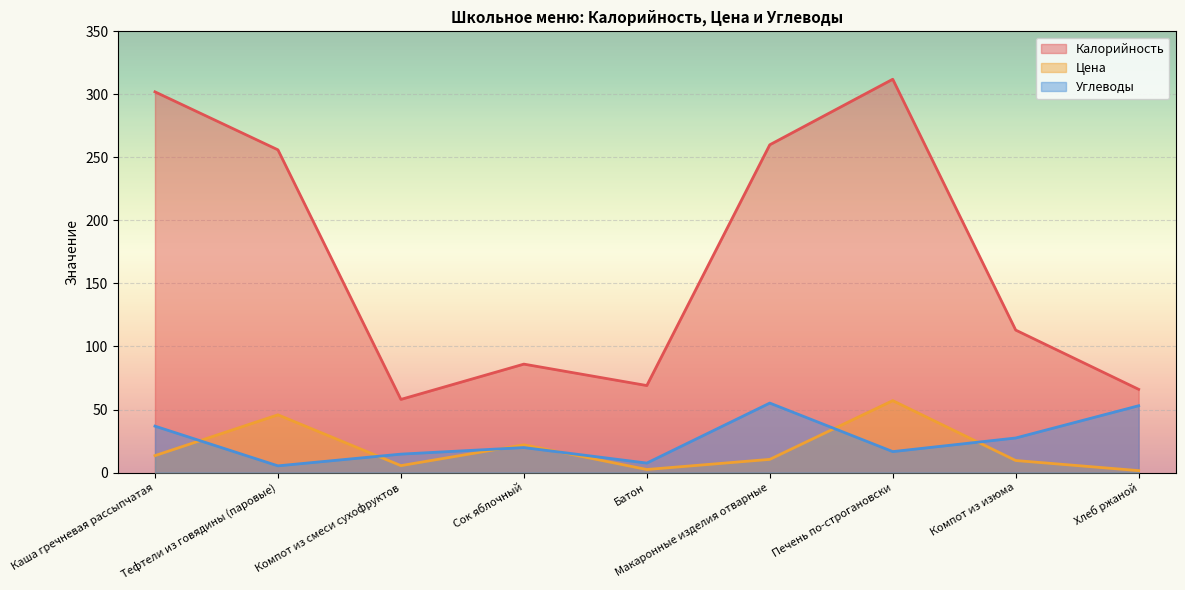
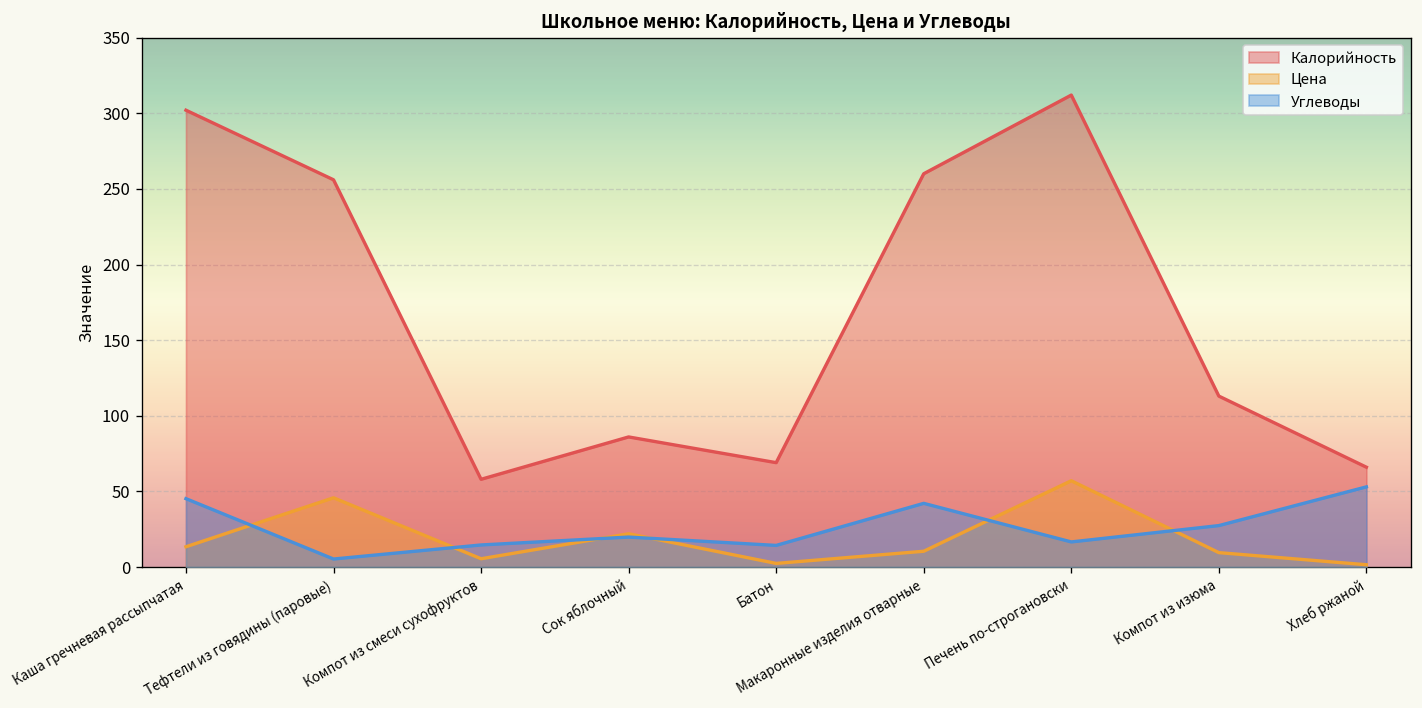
Углеводы, Каша гречневая рассыпчатая: 37 -> 45
Углеводы, Батон: 8 -> 14
Углеводы, Макаронные изделия отварные: 55 -> 42
